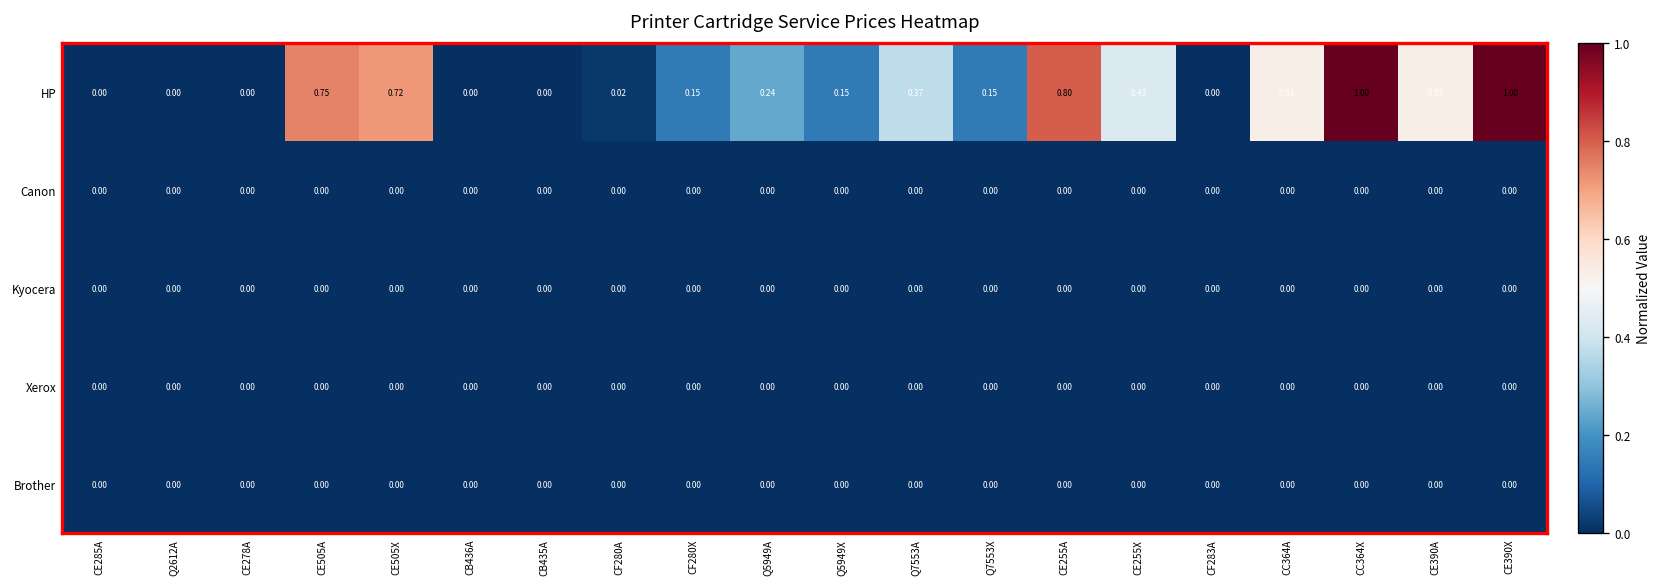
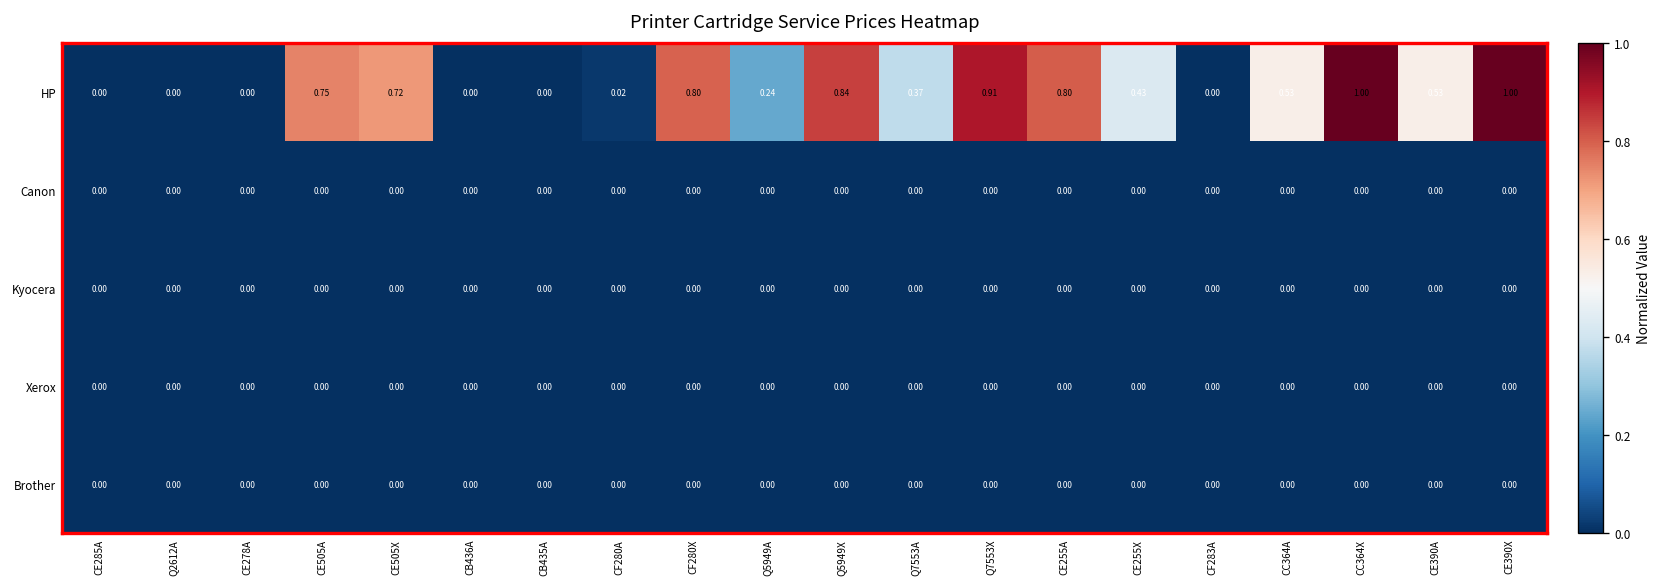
HP, CF280X: 0.15 -> 0.80
HP, Q5949X: 0.15 -> 0.84
HP, Q7553X: 0.15 -> 0.91
